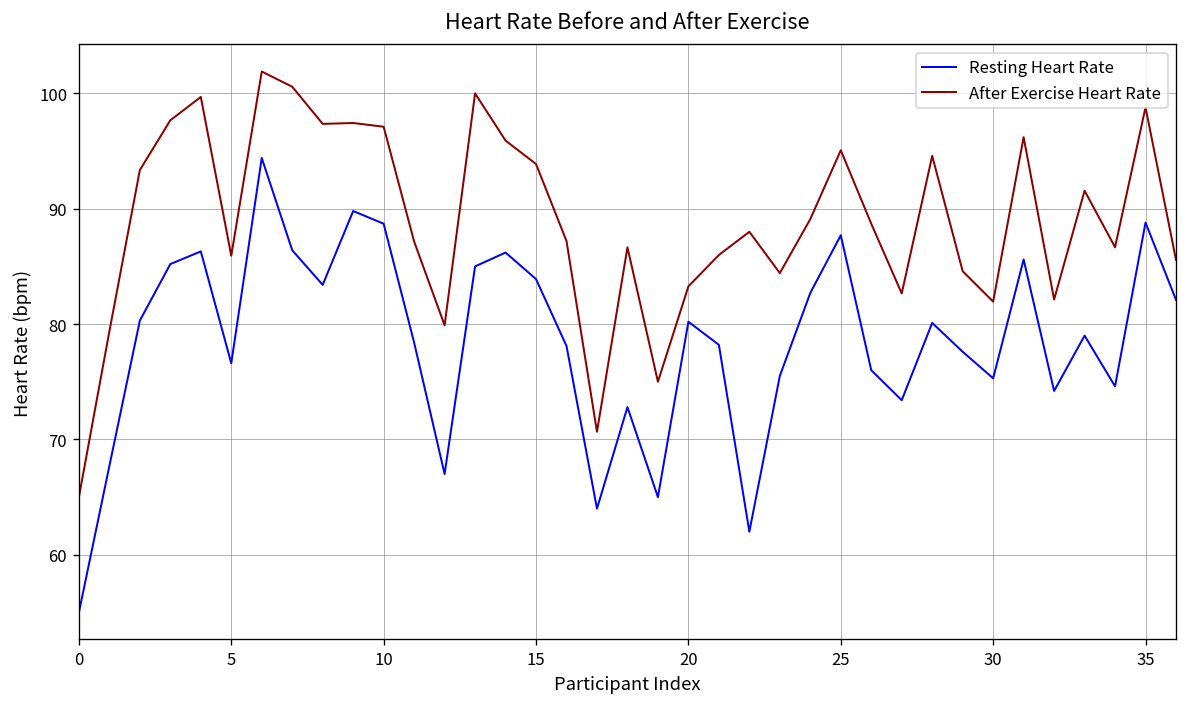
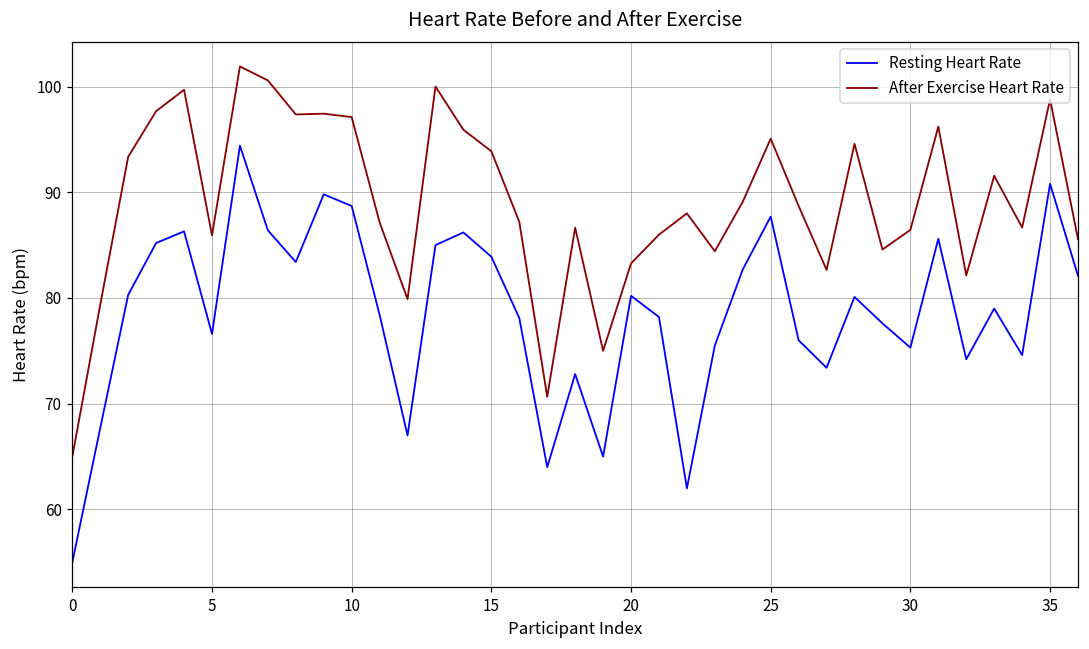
After Exercise Heart Rate, 30: 82 -> 86
Resting Heart Rate, 35: 89 -> 91
